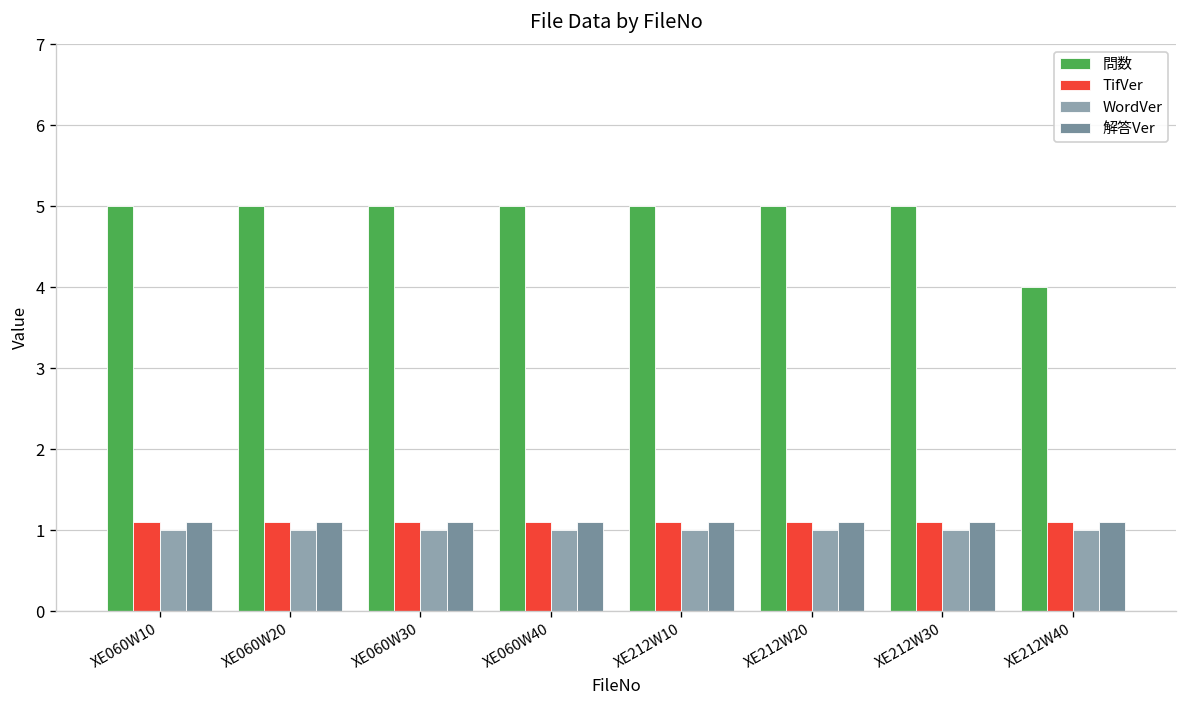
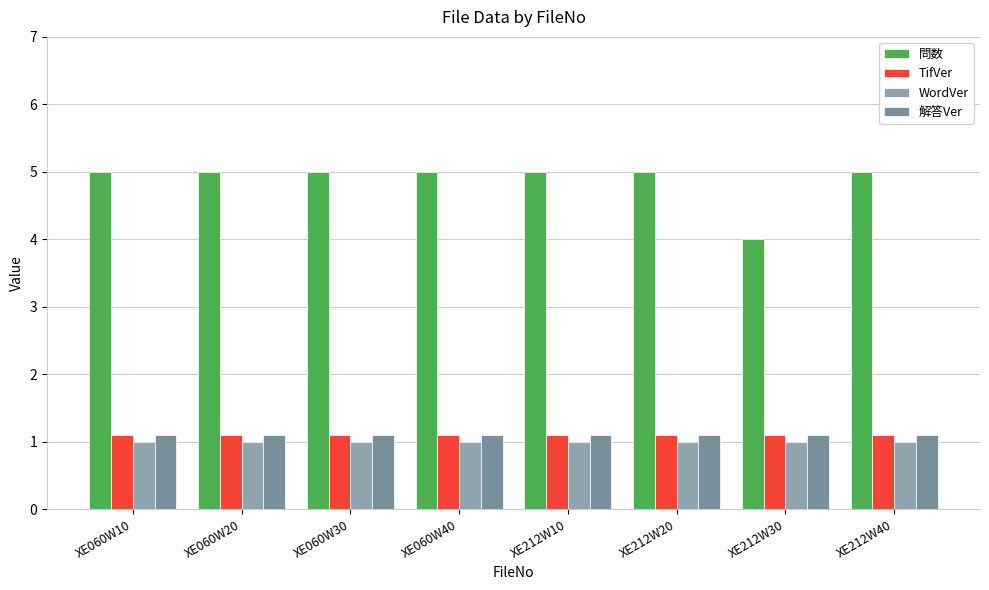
問数, XE212W30: 5 -> 4
問数, XE212W40: 4 -> 5
